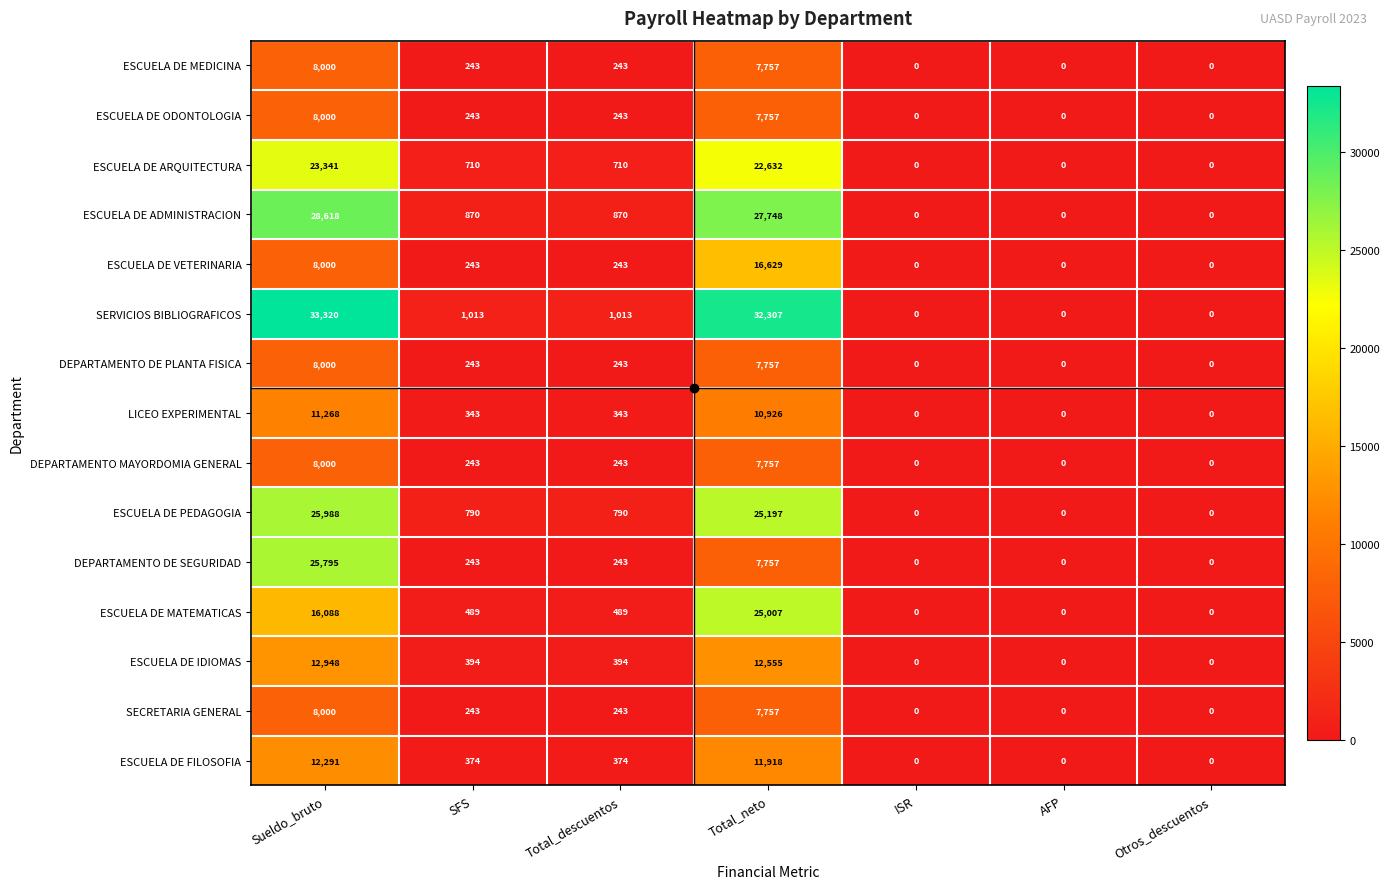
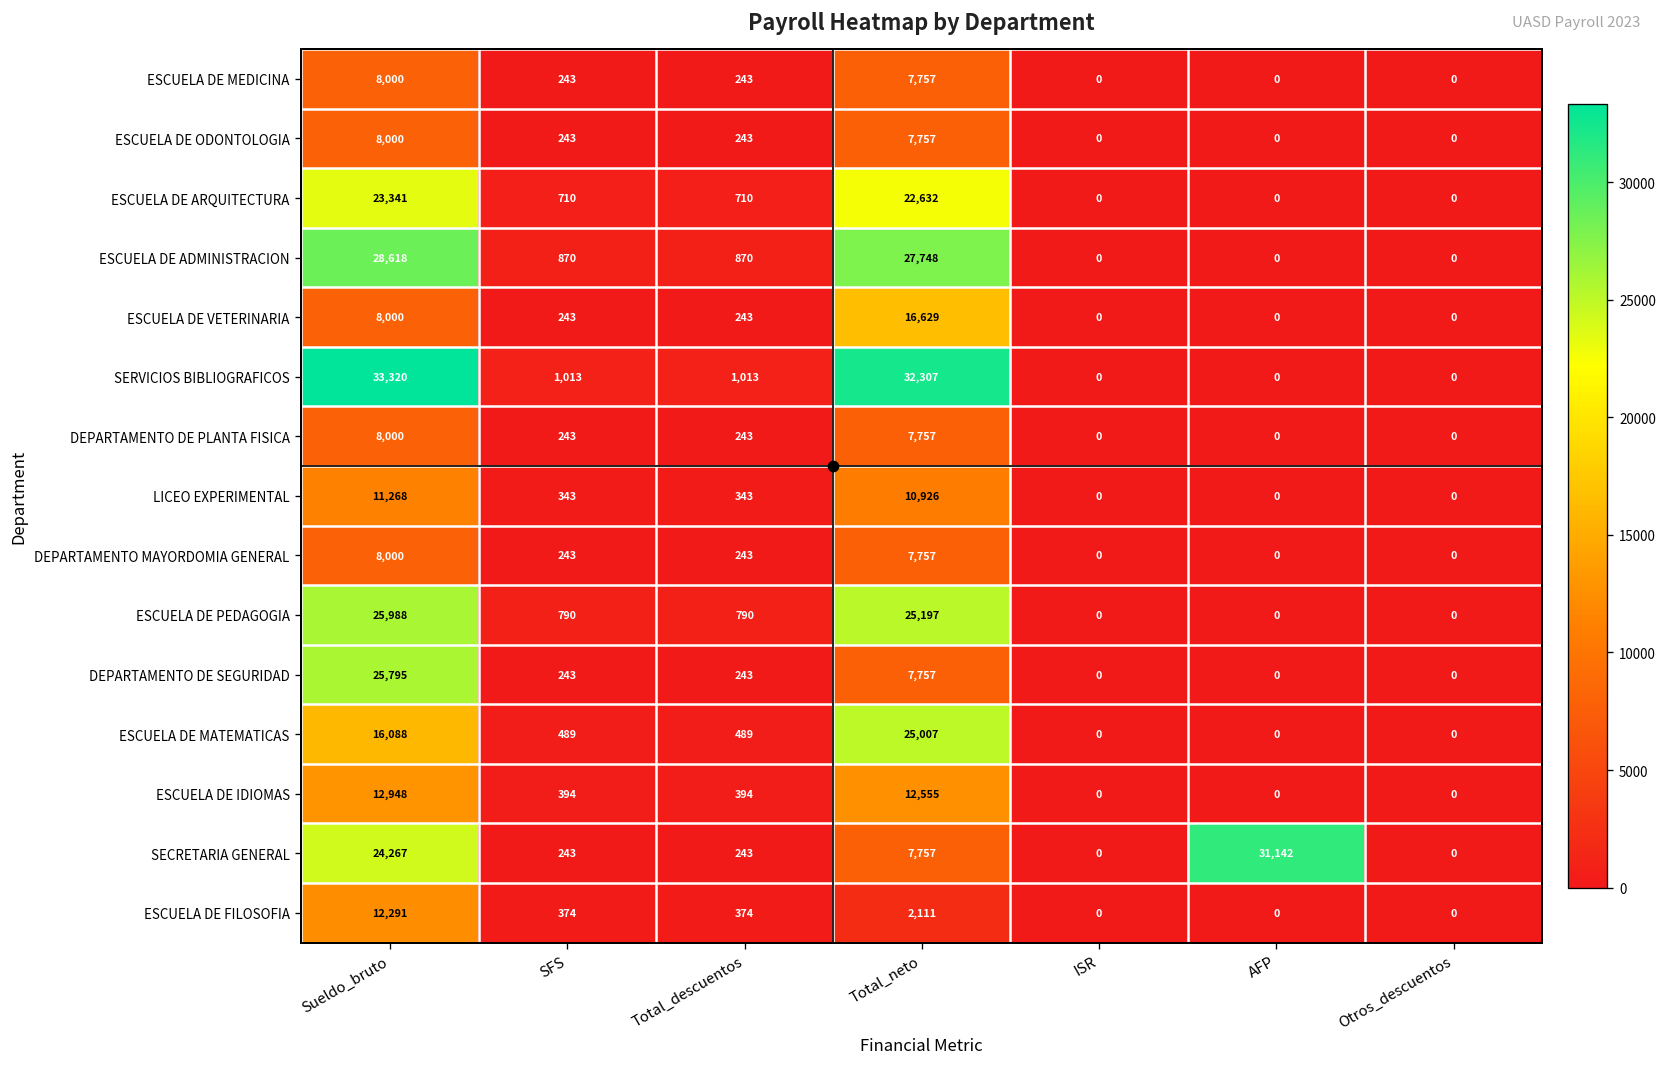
SECRETARIA GENERAL, Sueldo_bruto: 8,000 -> 24,267
SECRETARIA GENERAL, AFP: 0 -> 31,142
ESCUELA DE FILOSOFIA, Total_neto: 11,918 -> 2,111
